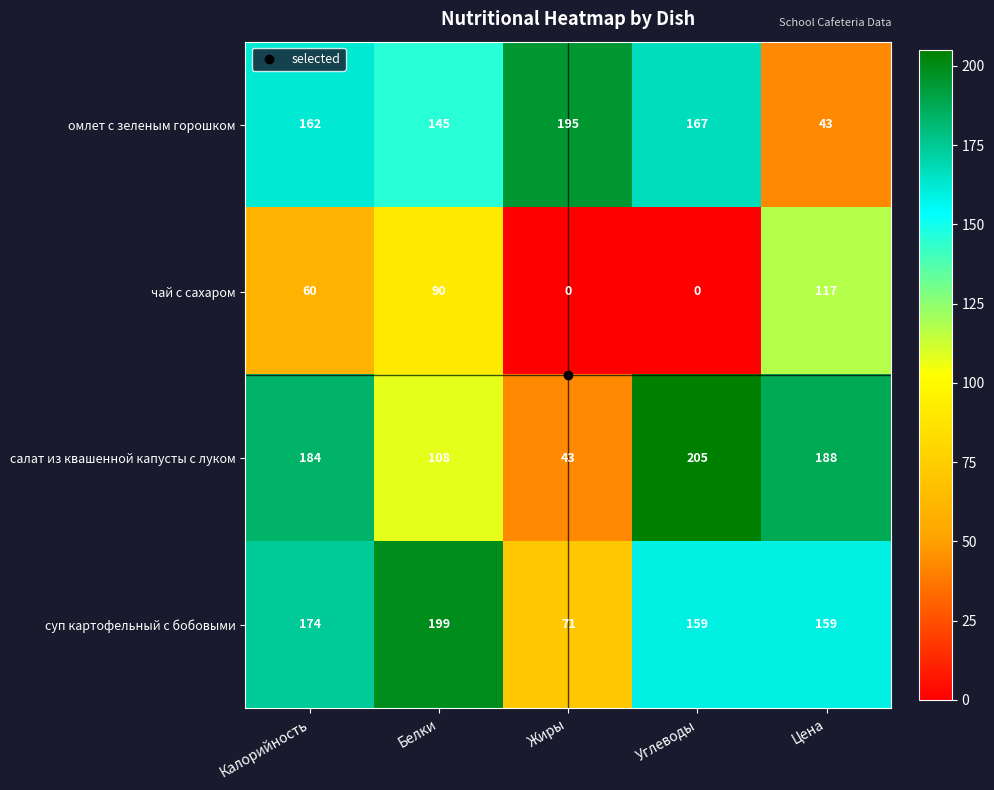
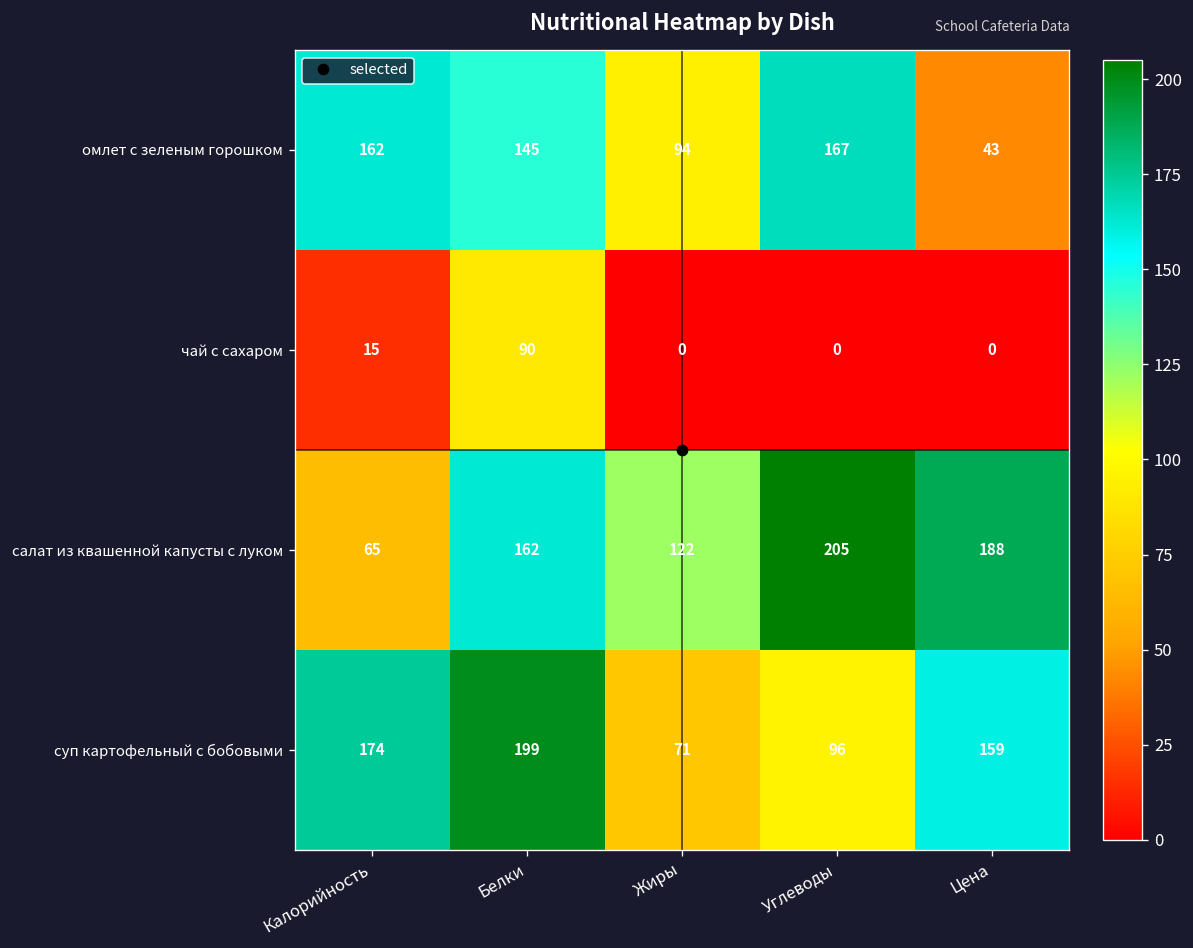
омлет с зеленым горошком, Жиры: 195 -> 94
чай с сахаром, Калорийность: 60 -> 15
чай с сахаром, Цена: 117 -> 0
салат из квашенной капусты с луком, Калорийность: 184 -> 65
салат из квашенной капусты с луком, Белки: 108 -> 162
салат из квашенной капусты с луком, Жиры: 43 -> 122
суп картофельный с бобовыми, Углеводы: 159 -> 96
